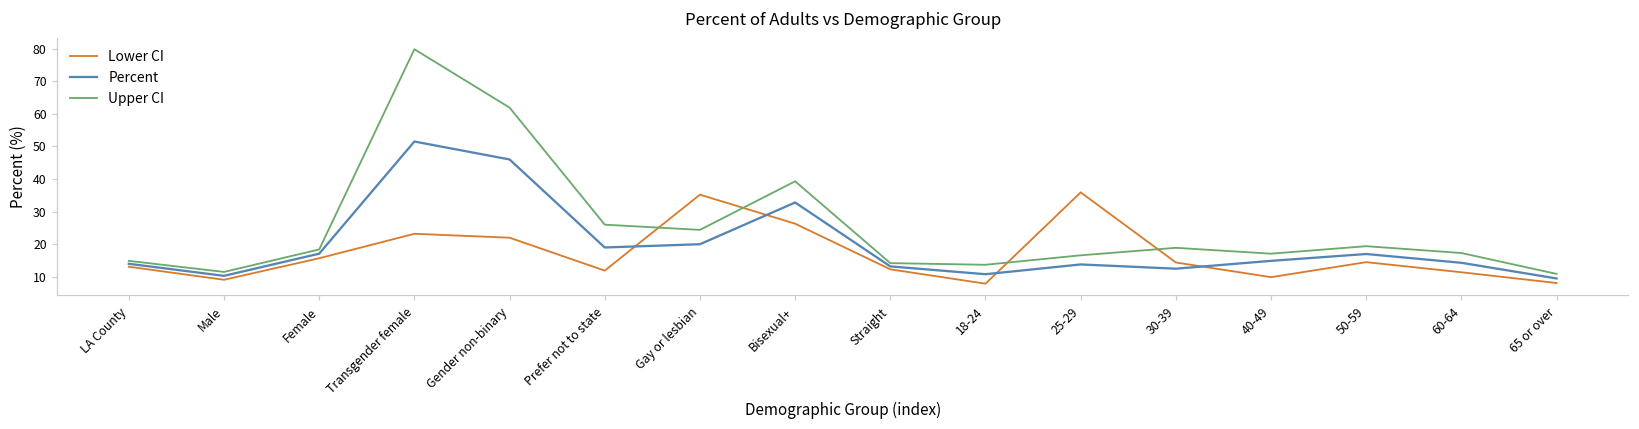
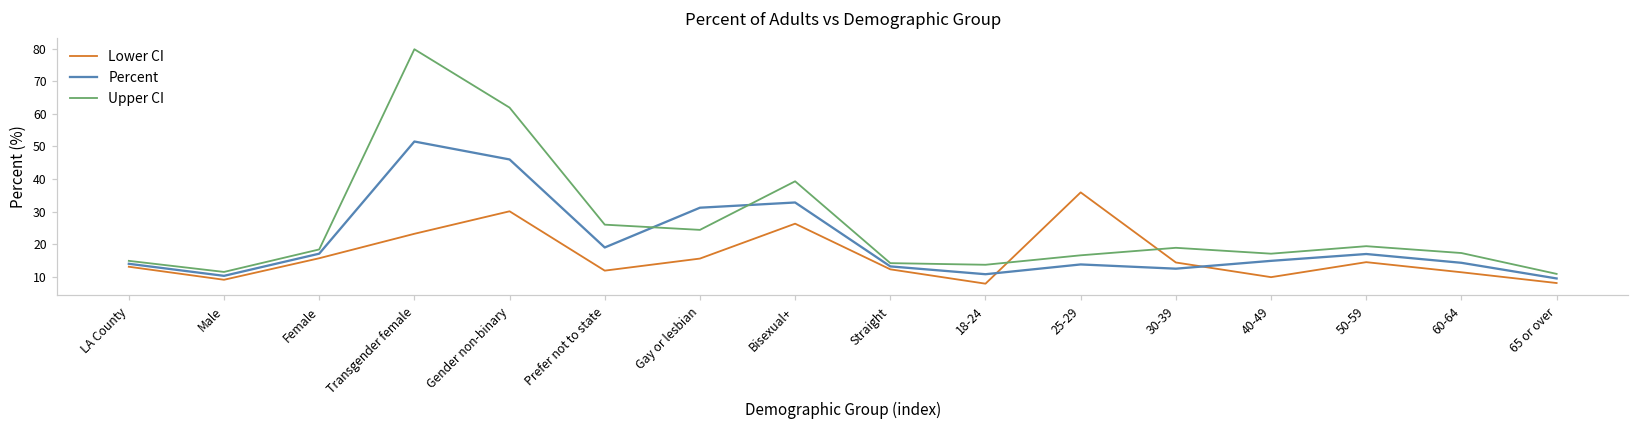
Lower CI, Gender non-binary: 22 -> 30
Lower CI, Gay or lesbian: 35 -> 16
Percent, Gay or lesbian: 20 -> 31
